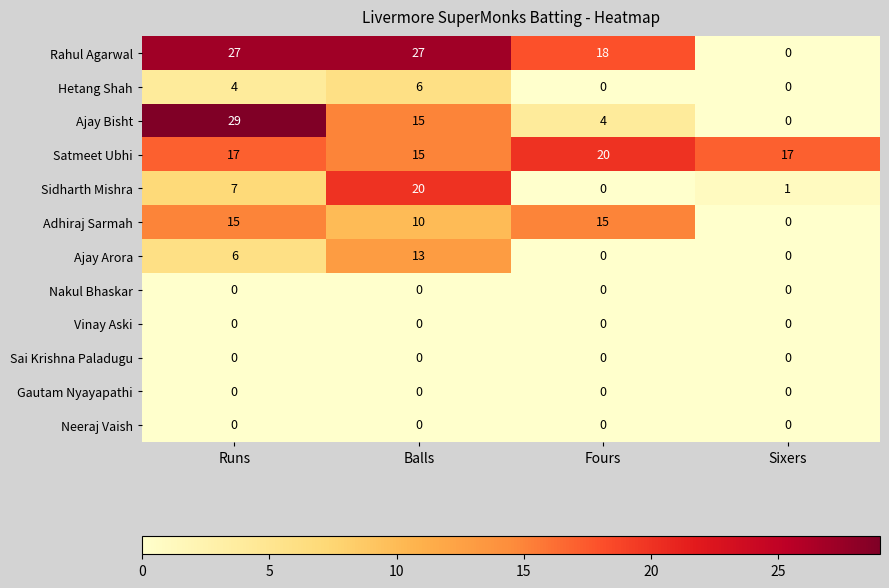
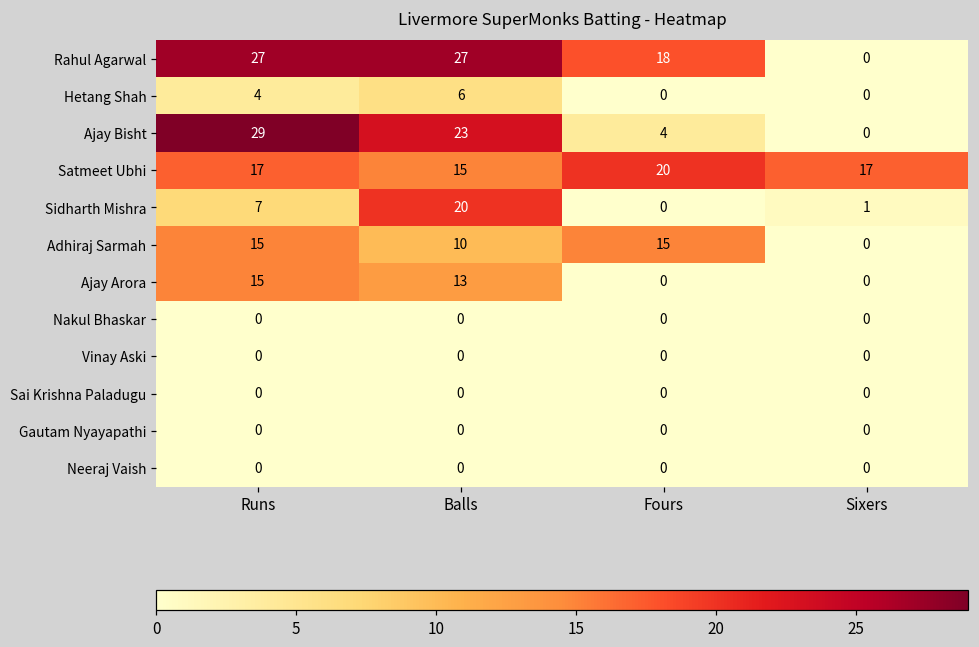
Ajay Bisht, Balls: 15 -> 23
Ajay Arora, Runs: 6 -> 15
